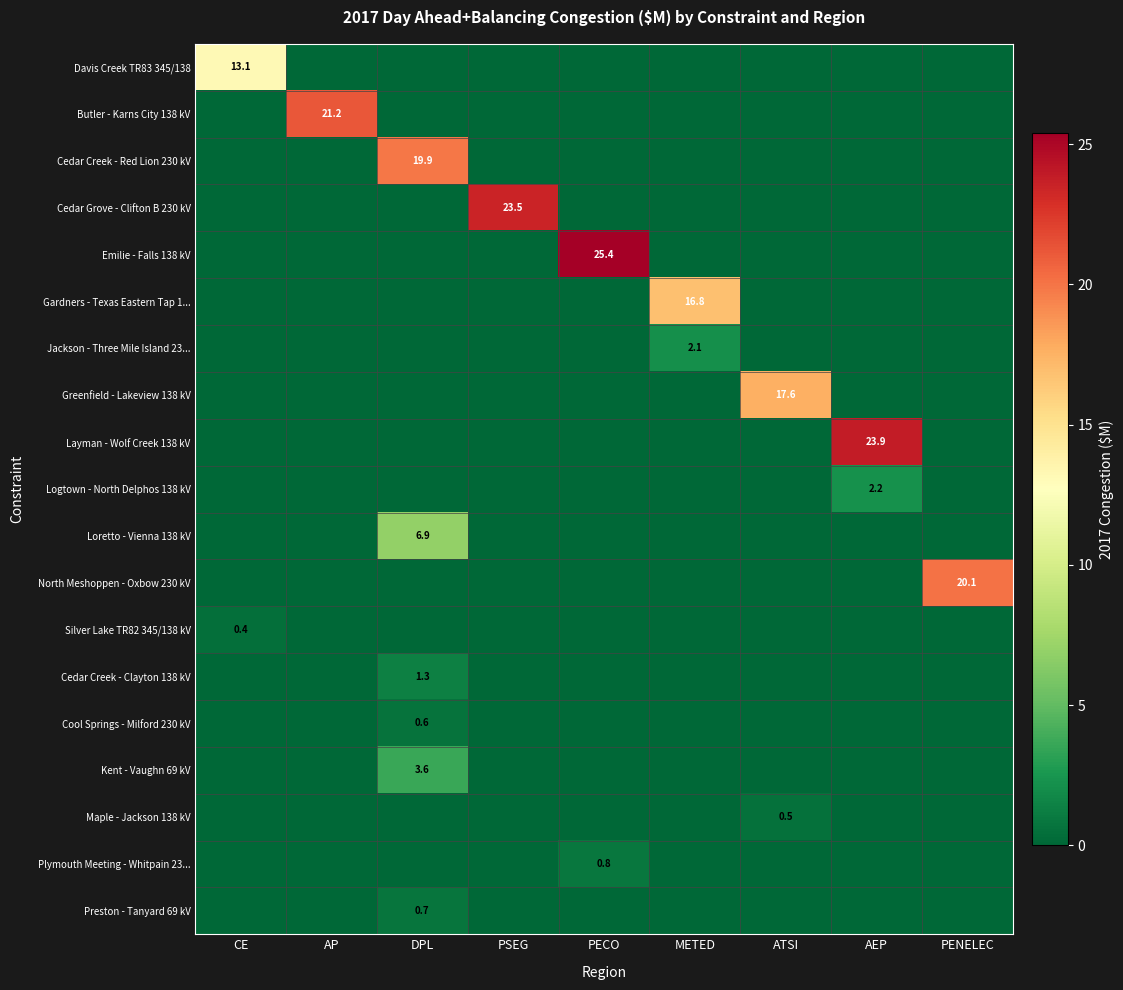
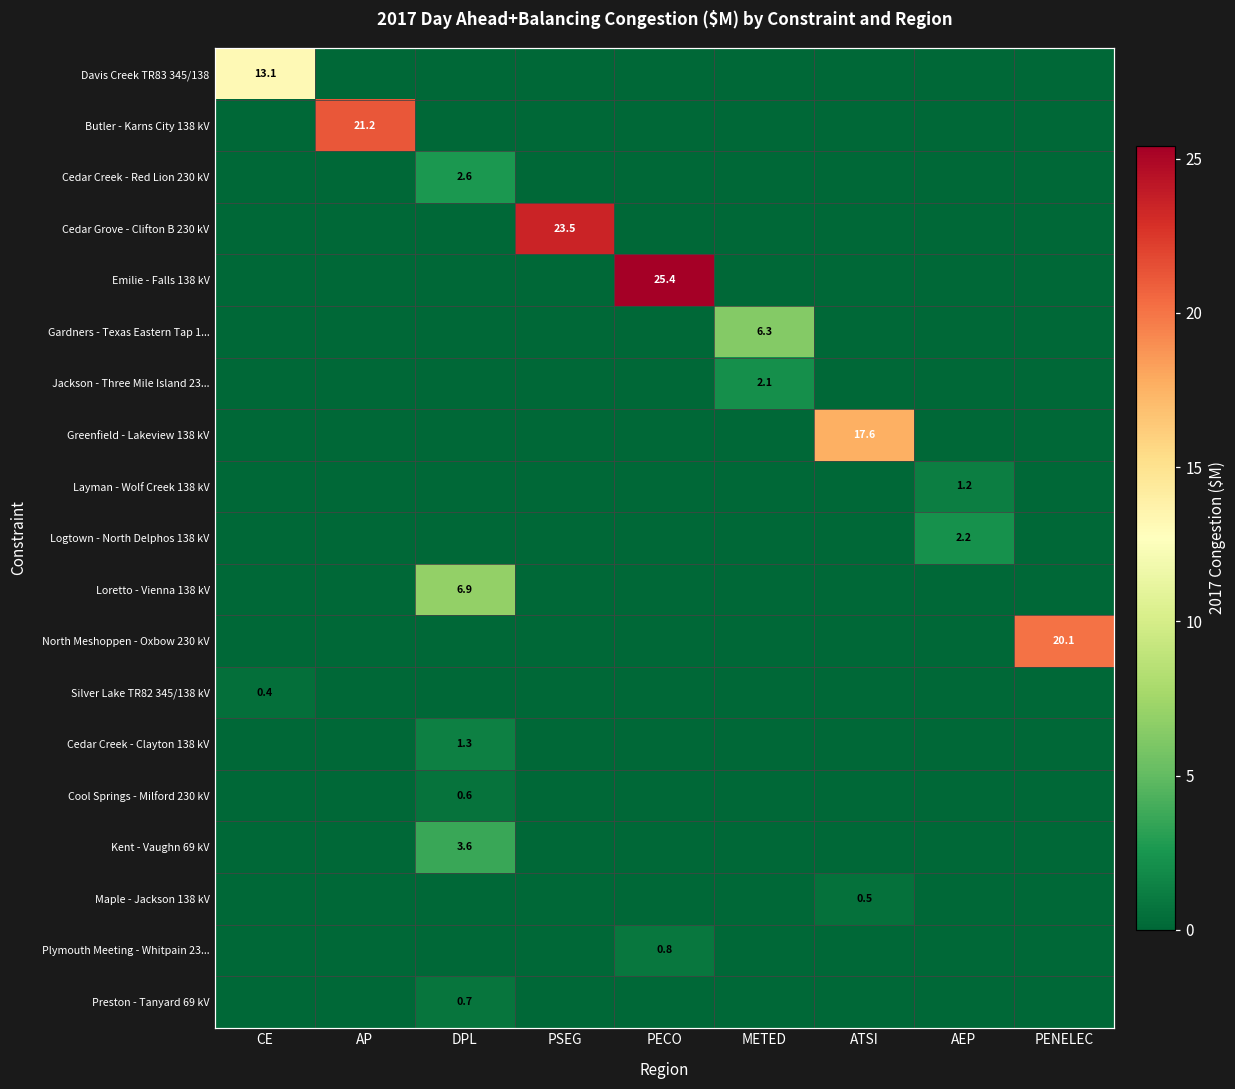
Cedar Creek - Red Lion 230 kV, DPL: 19.9 -> 2.6
Gardners - Texas Eastern Tap 1..., METED: 16.8 -> 6.3
Layman - Wolf Creek 138 kV, AEP: 23.9 -> 1.2
